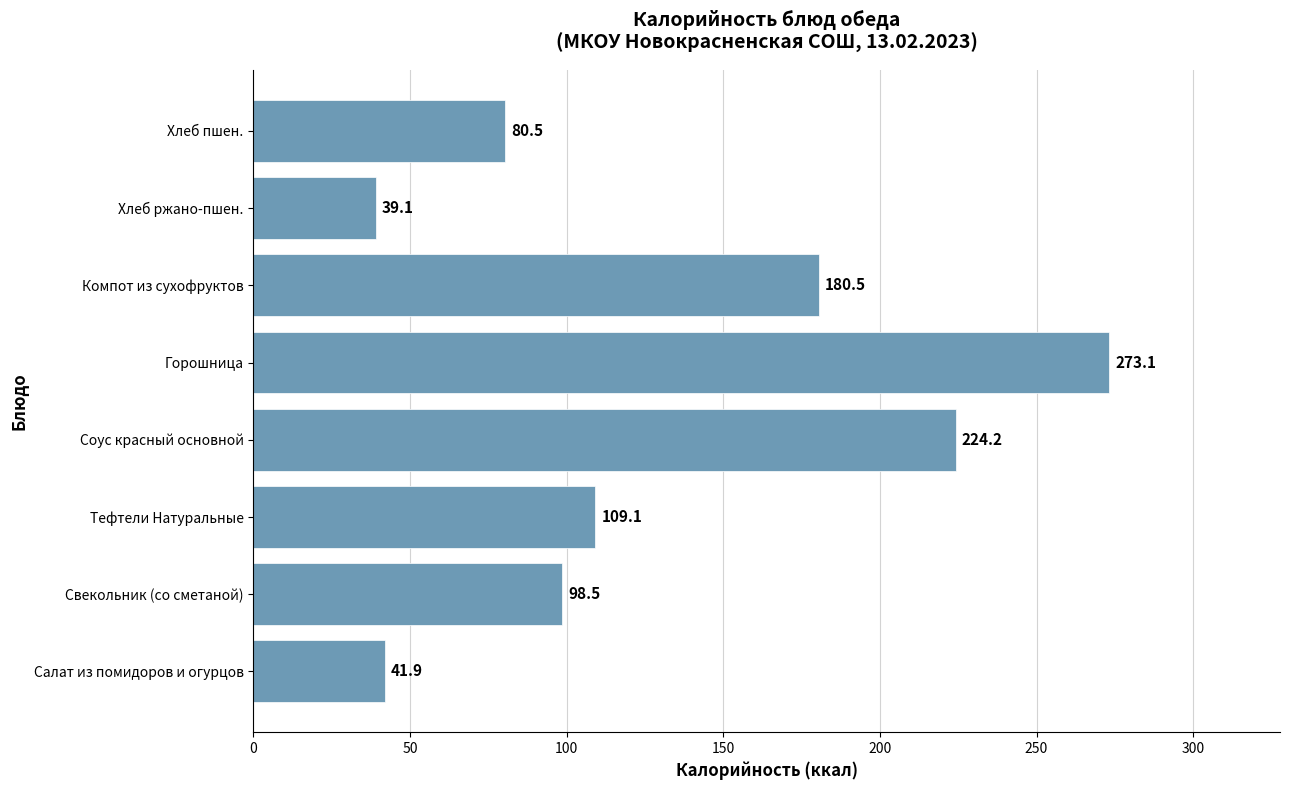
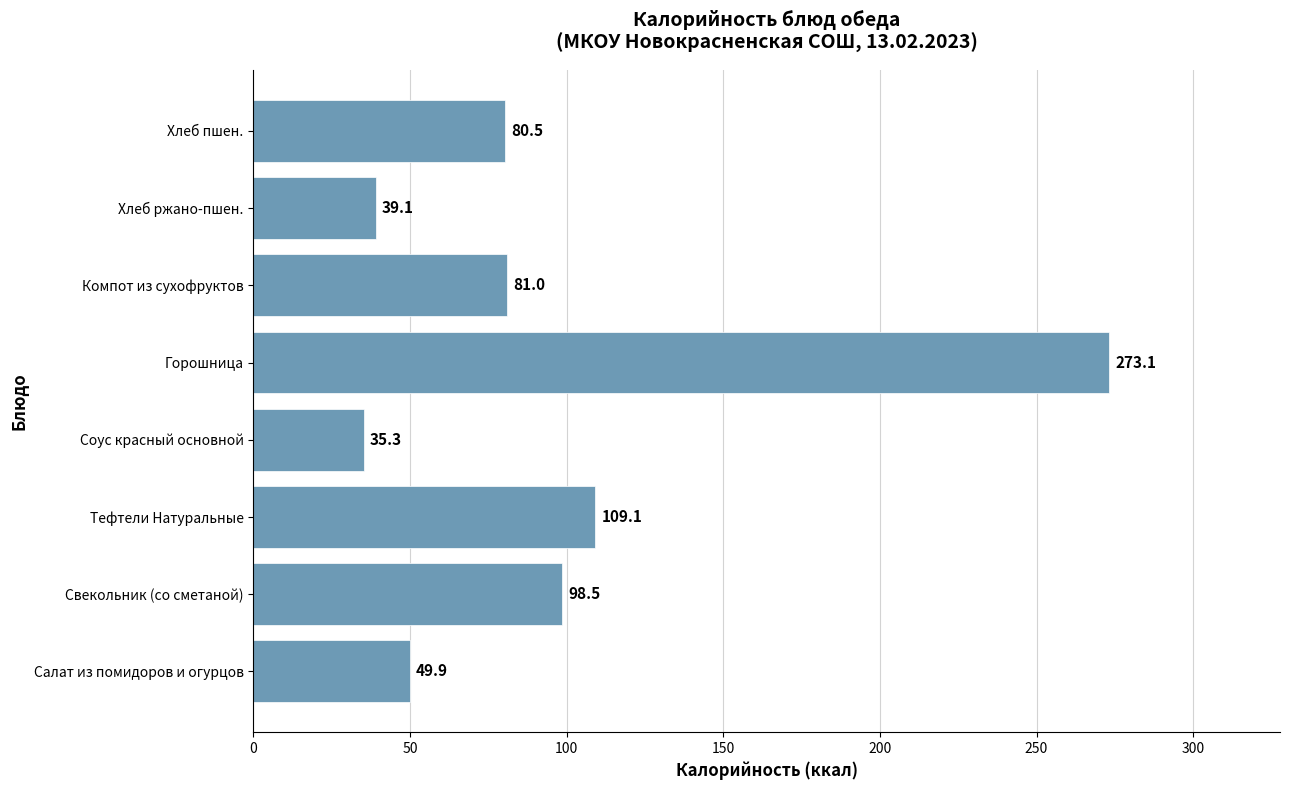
Компот из сухофруктов: 180.5 -> 81.0
Соус красный основной: 224.2 -> 35.3
Салат из помидоров и огурцов: 41.9 -> 49.9
